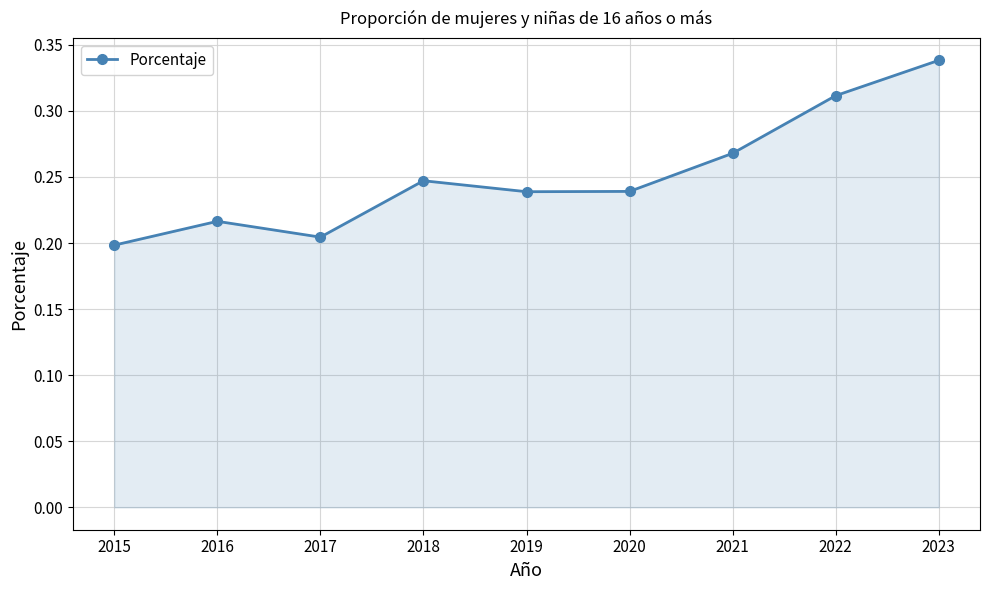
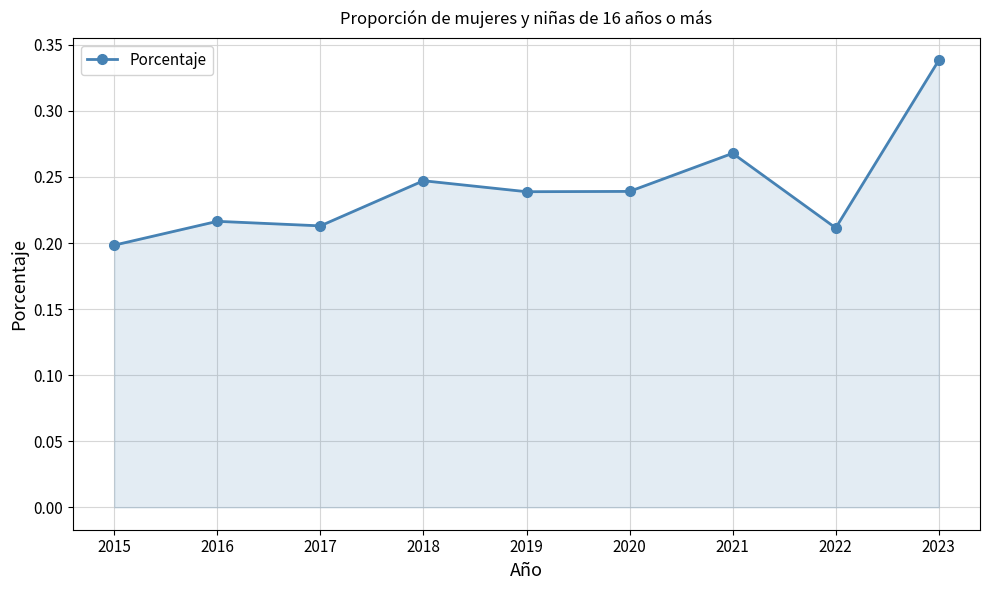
2017: 0.204 -> 0.213
2022: 0.312 -> 0.211
